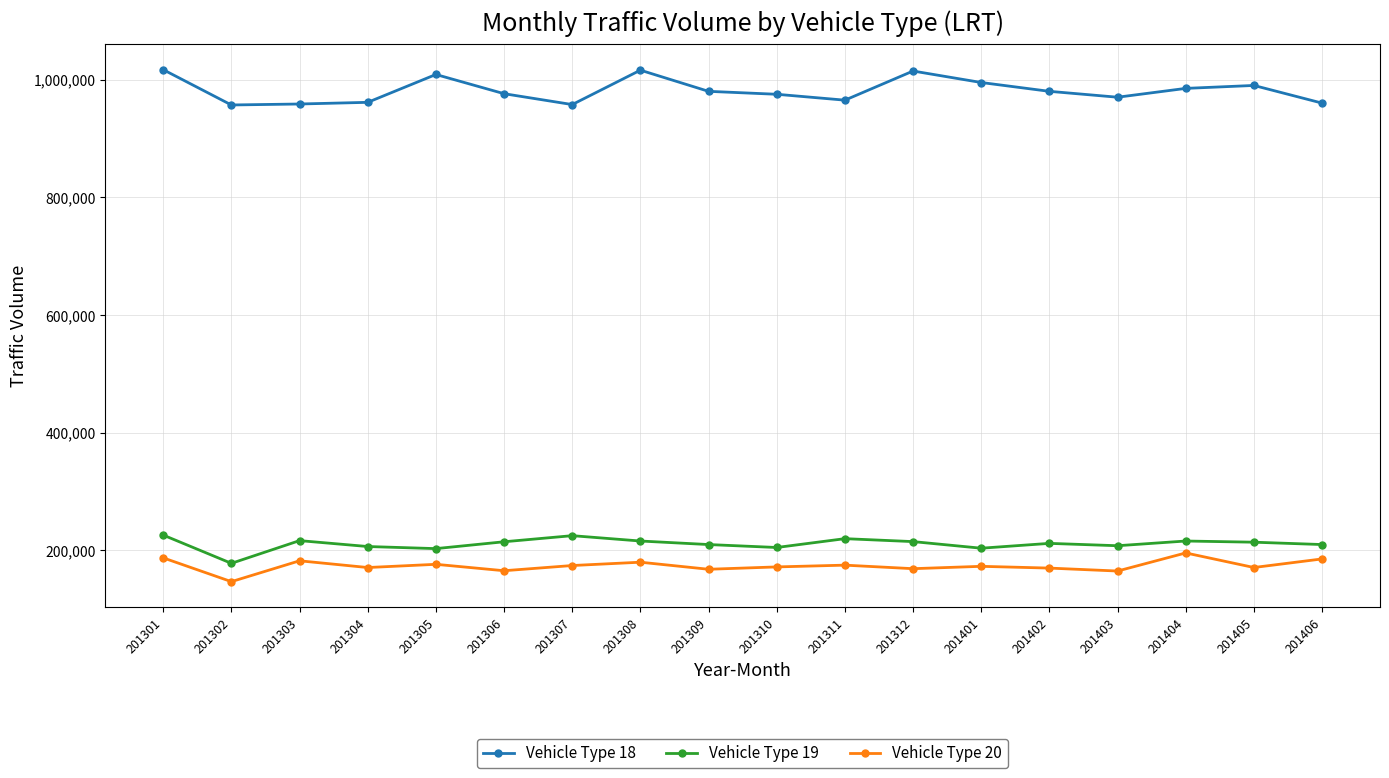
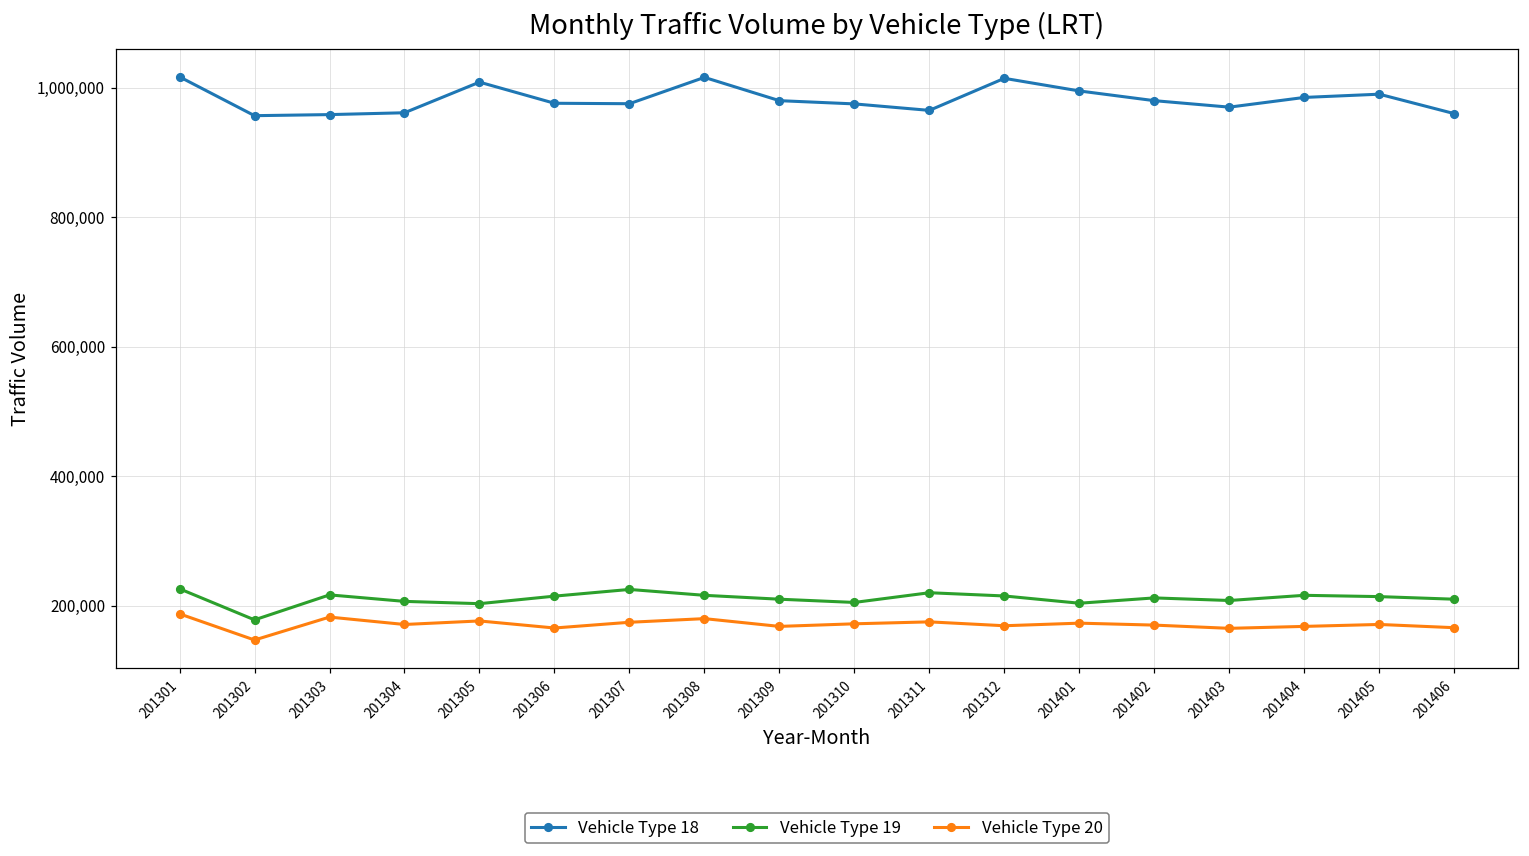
Vehicle Type 18, 201307: 960,000 -> 980,000
Vehicle Type 20, 201404: 200,000 -> 170,000
Vehicle Type 20, 201406: 190,000 -> 170,000
